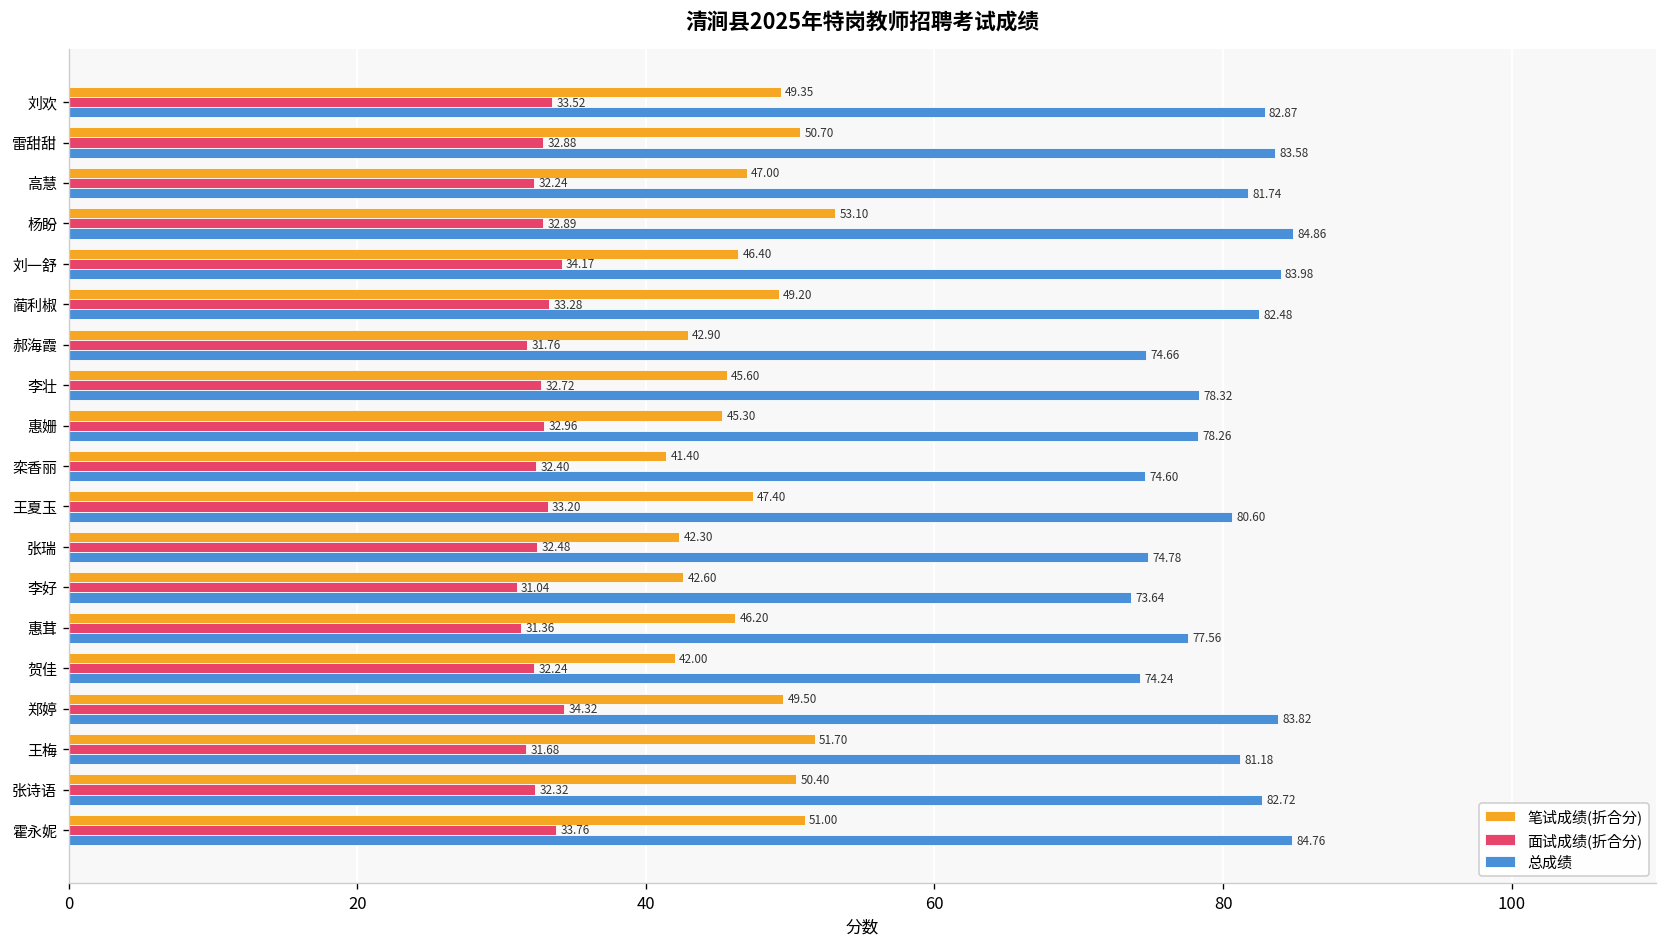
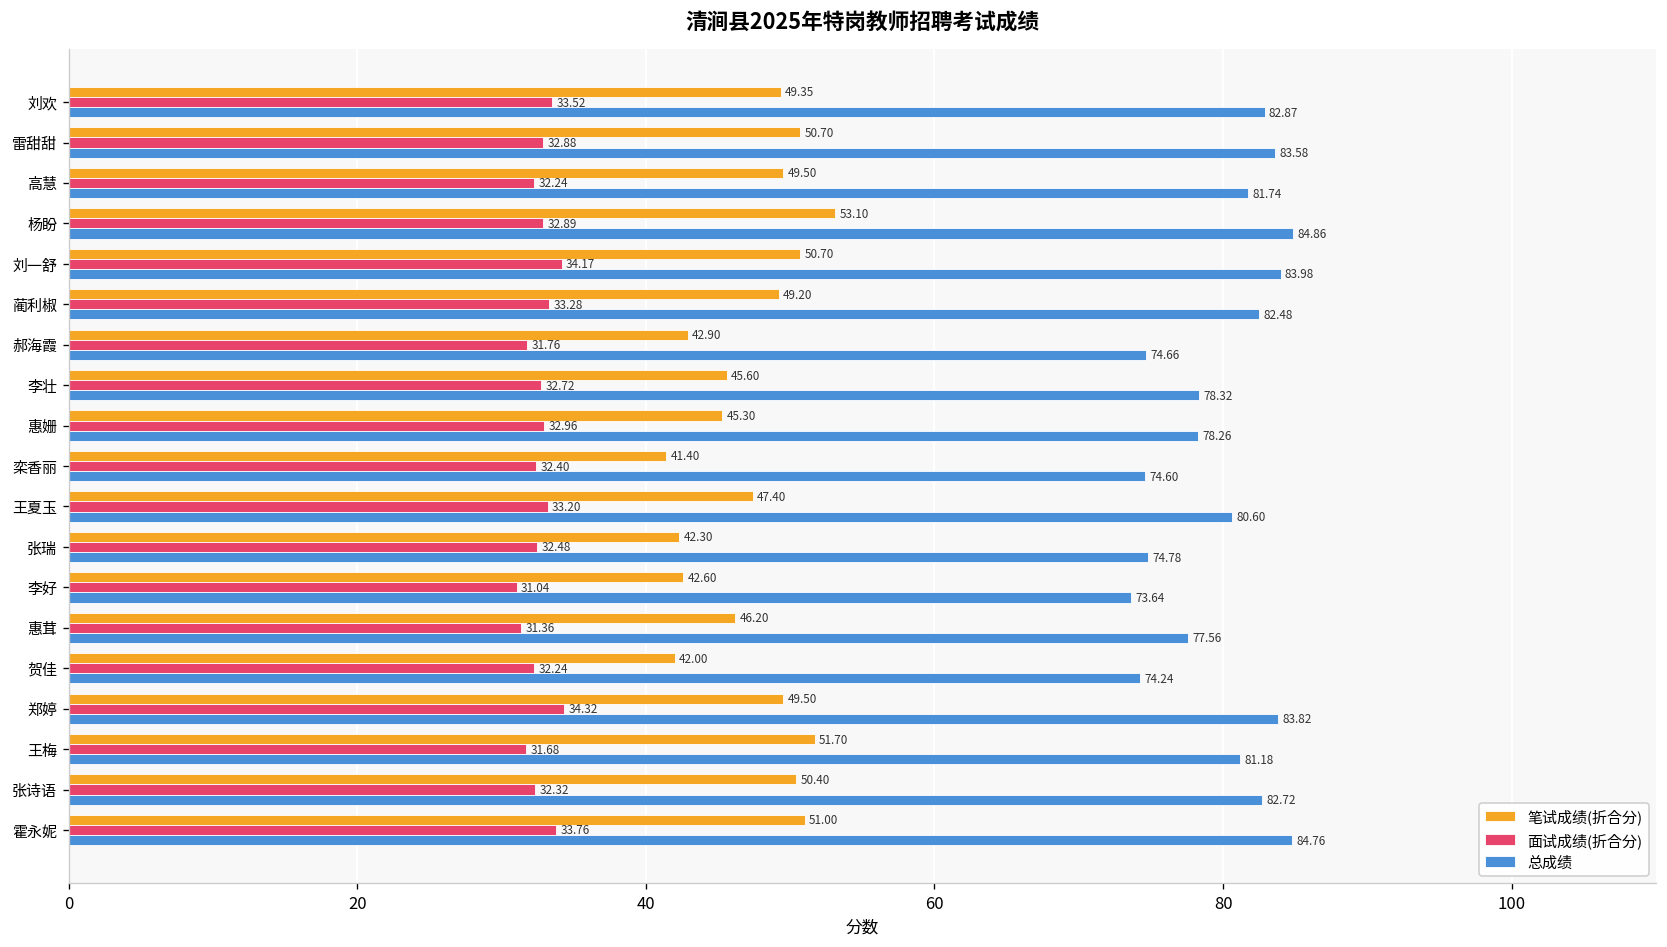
笔试成绩(折合分), 高慧: 47.00 -> 49.50
笔试成绩(折合分), 刘一舒: 46.40 -> 50.70
